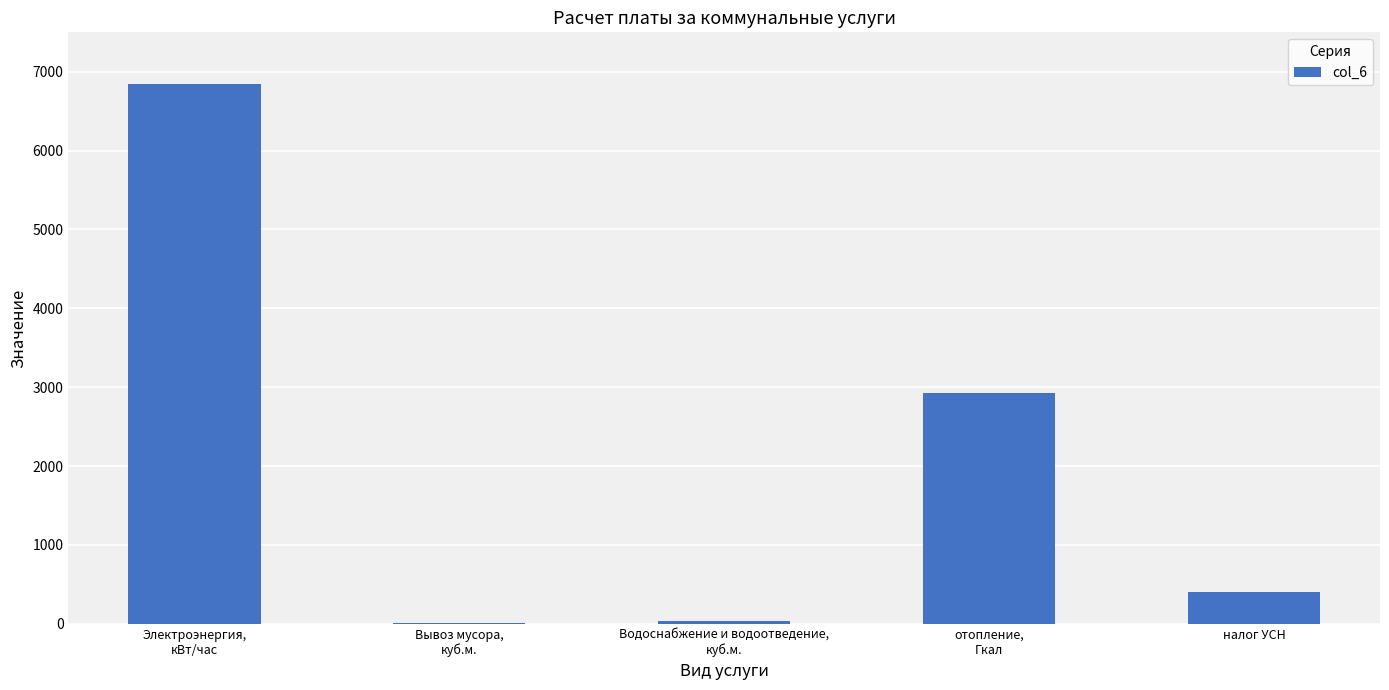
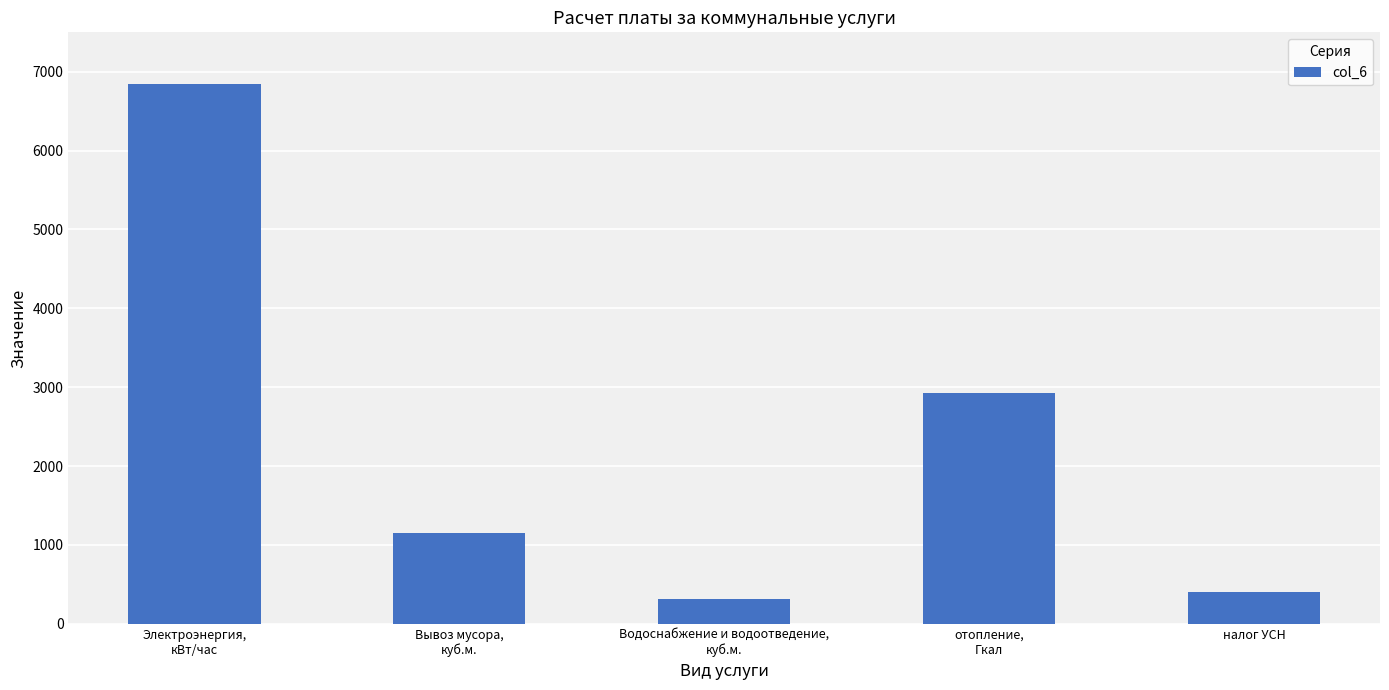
Вывоз мусора, куб.м.: 0 -> 1100
Водоснабжение и водоотведение, куб.м.: 0 -> 300
